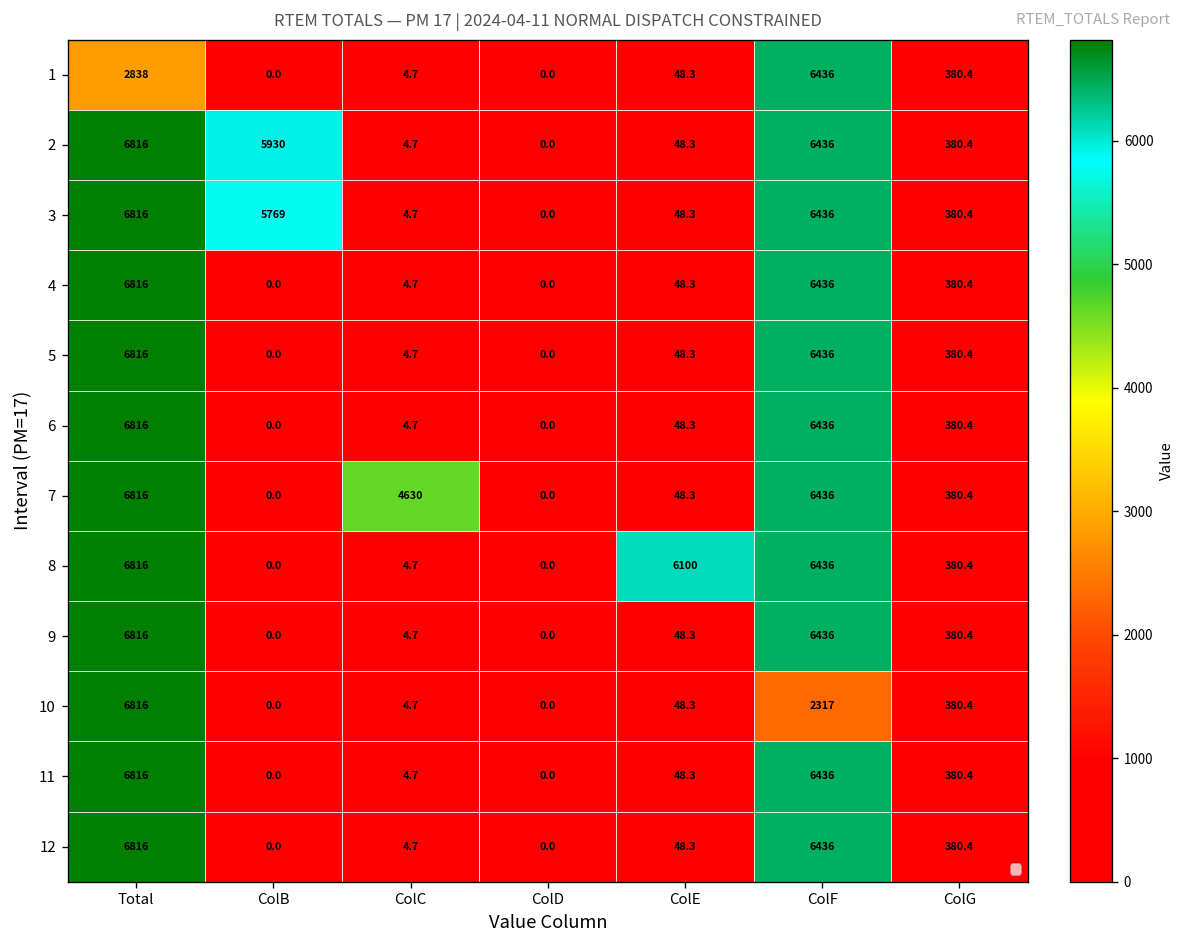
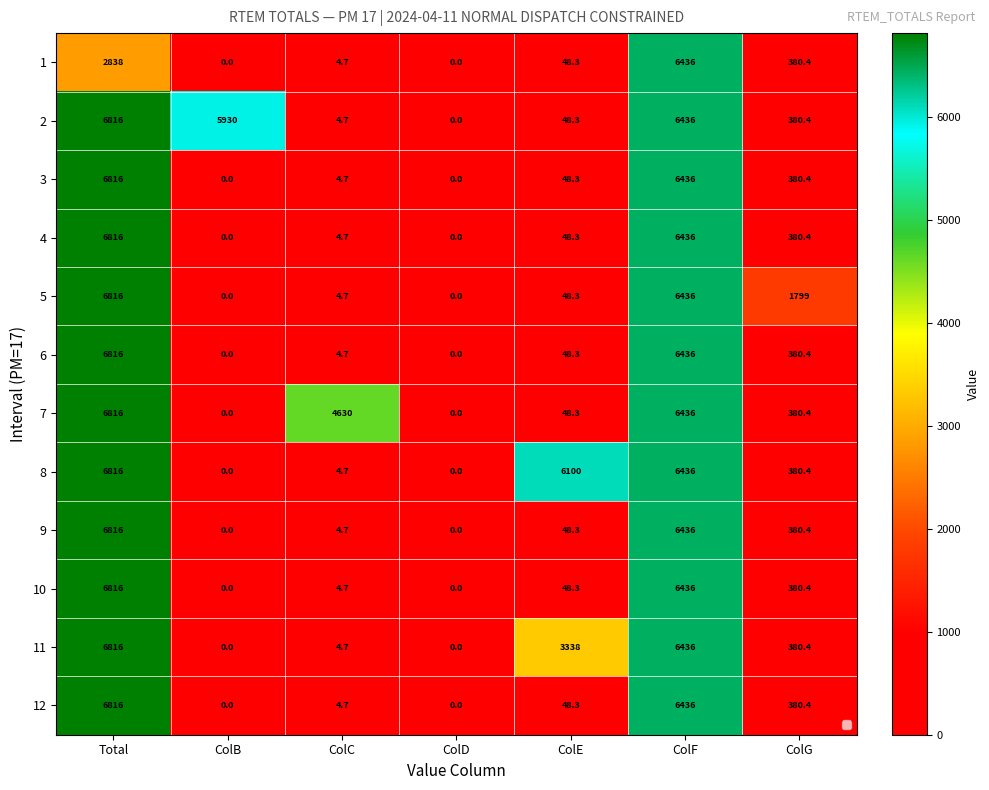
3, ColB: 5769 -> 0.0
5, ColG: 380.4 -> 1799
10, ColF: 2317 -> 6436
11, ColE: 48.3 -> 3338
